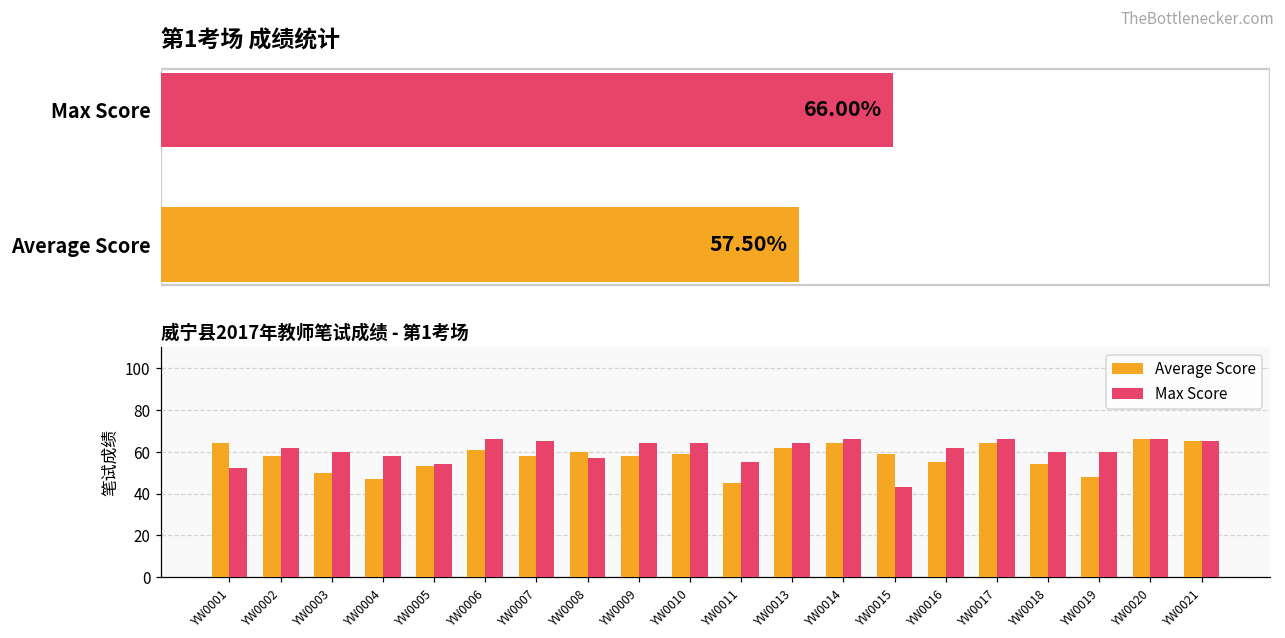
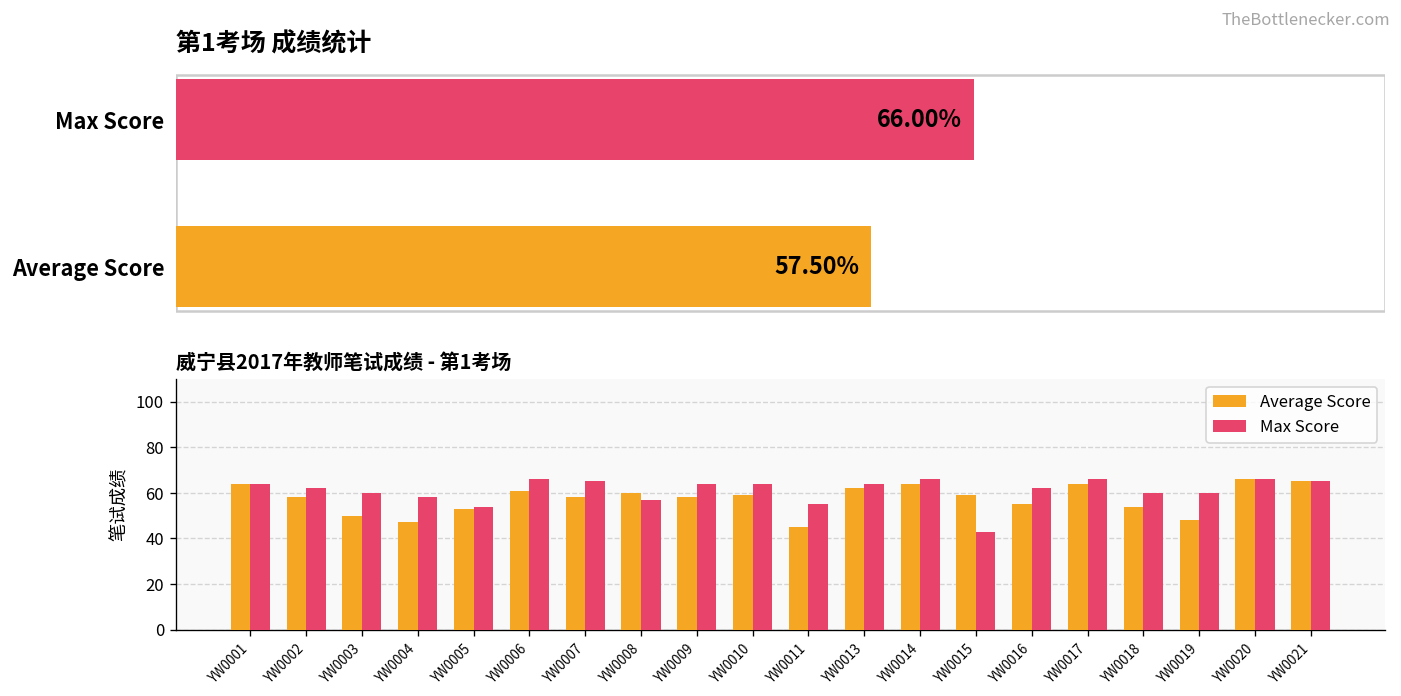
威宁县2017年教师笔试成绩 - 第1考场, Max Score, YW0001: 52 -> 64
